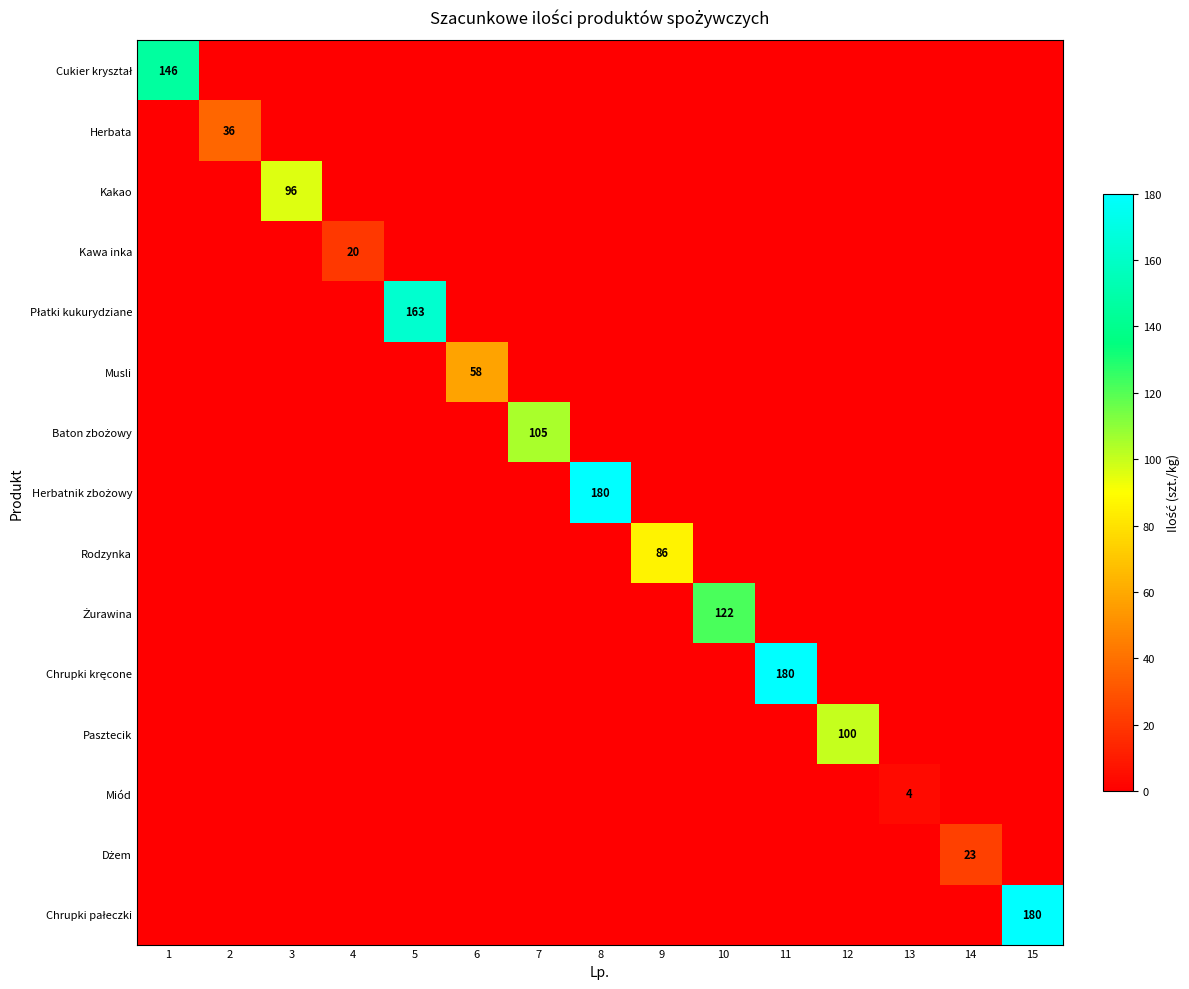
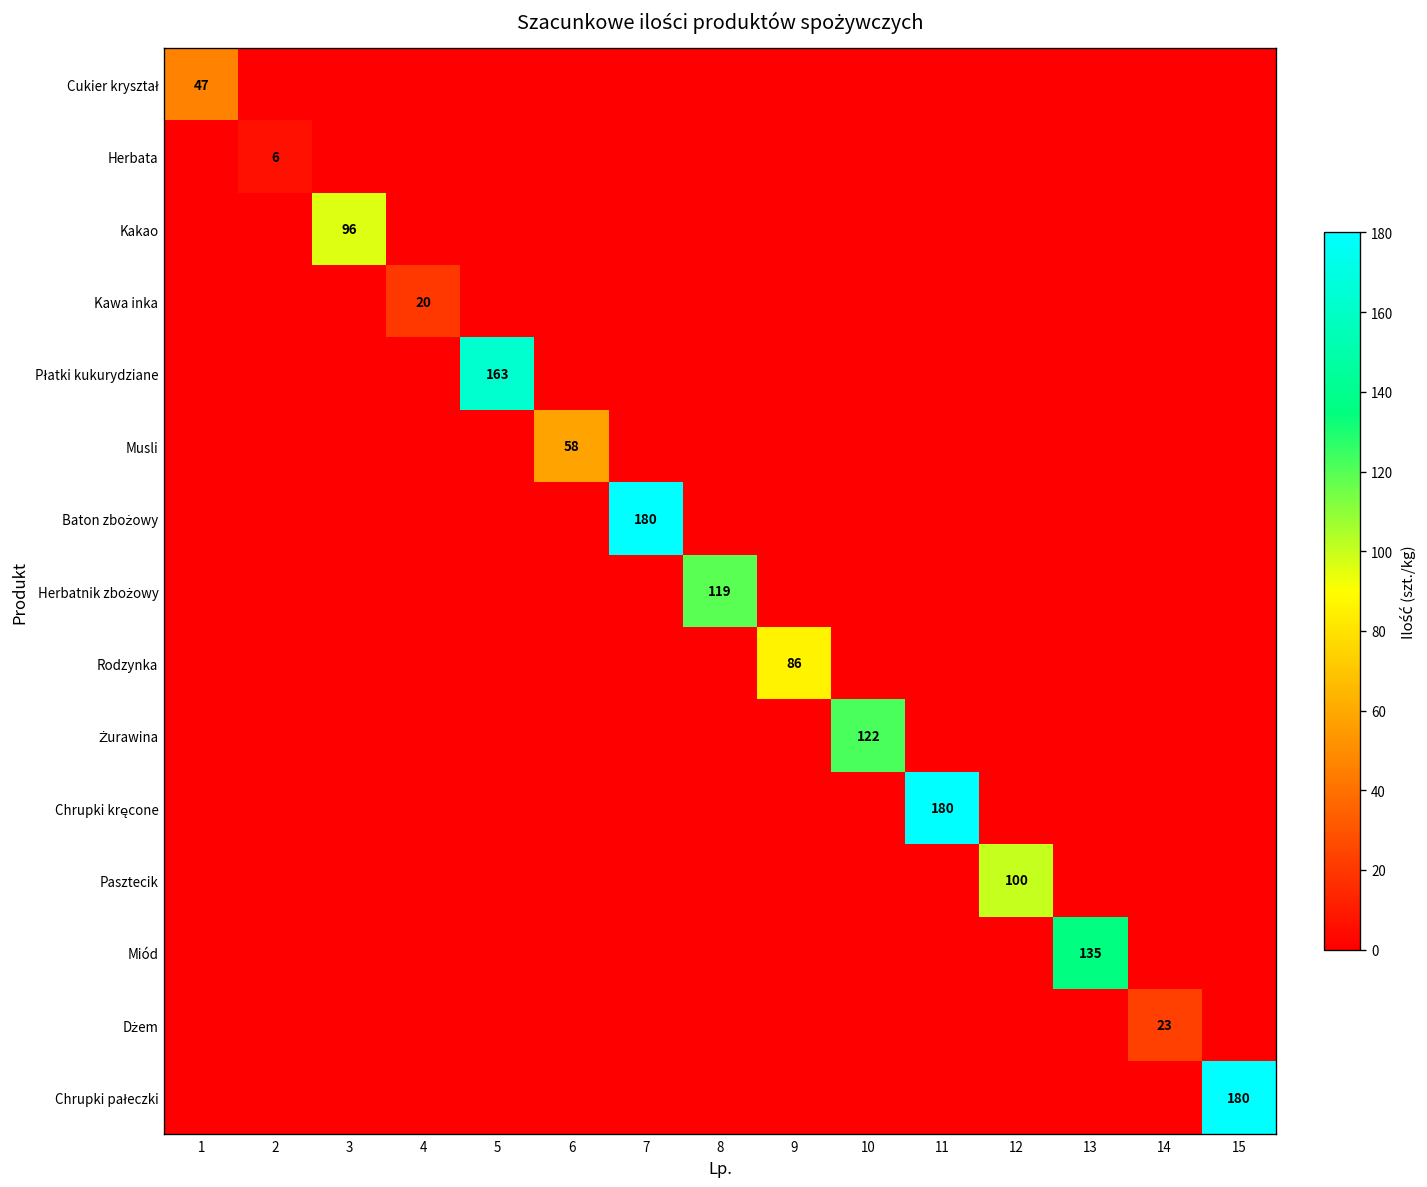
Cukier kryształ, 1: 146 -> 47
Herbata, 2: 36 -> 6
Baton zbożowy, 7: 105 -> 180
Herbatnik zbożowy, 8: 180 -> 119
Miód, 13: 4 -> 135
